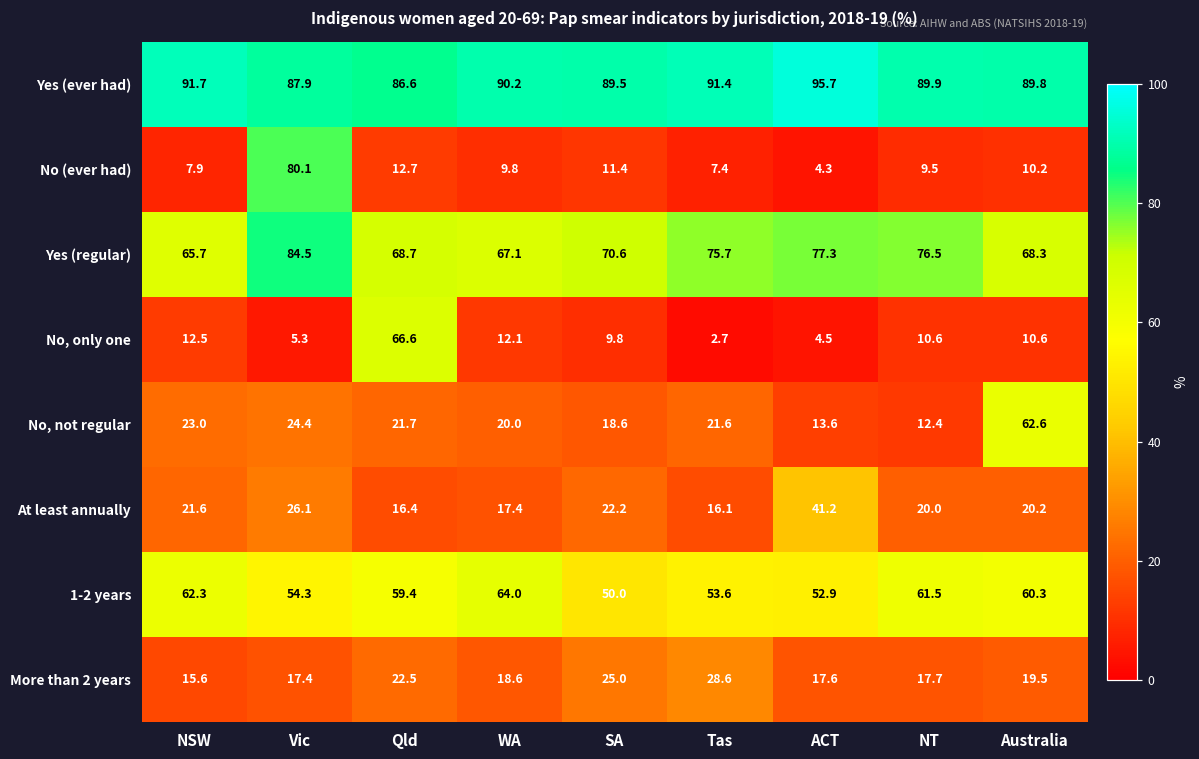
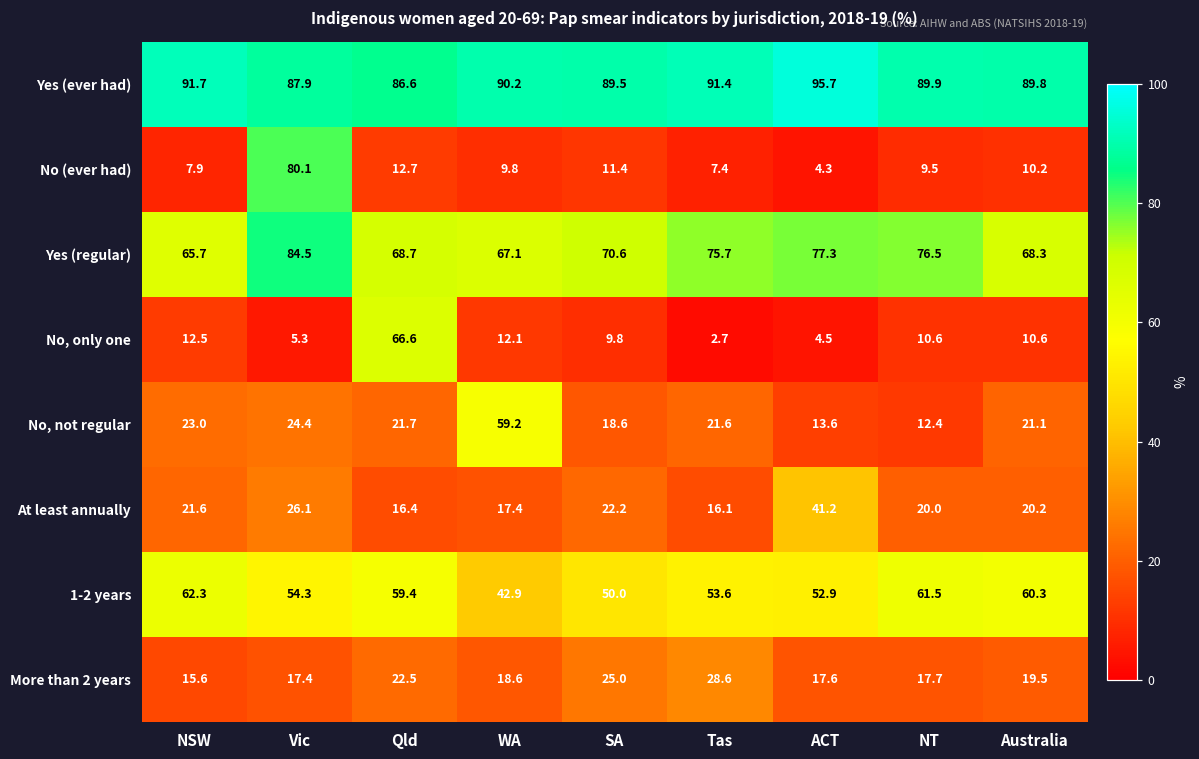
No, not regular, WA: 20.0 -> 59.2
No, not regular, Australia: 62.6 -> 21.1
1-2 years, WA: 64.0 -> 42.9
